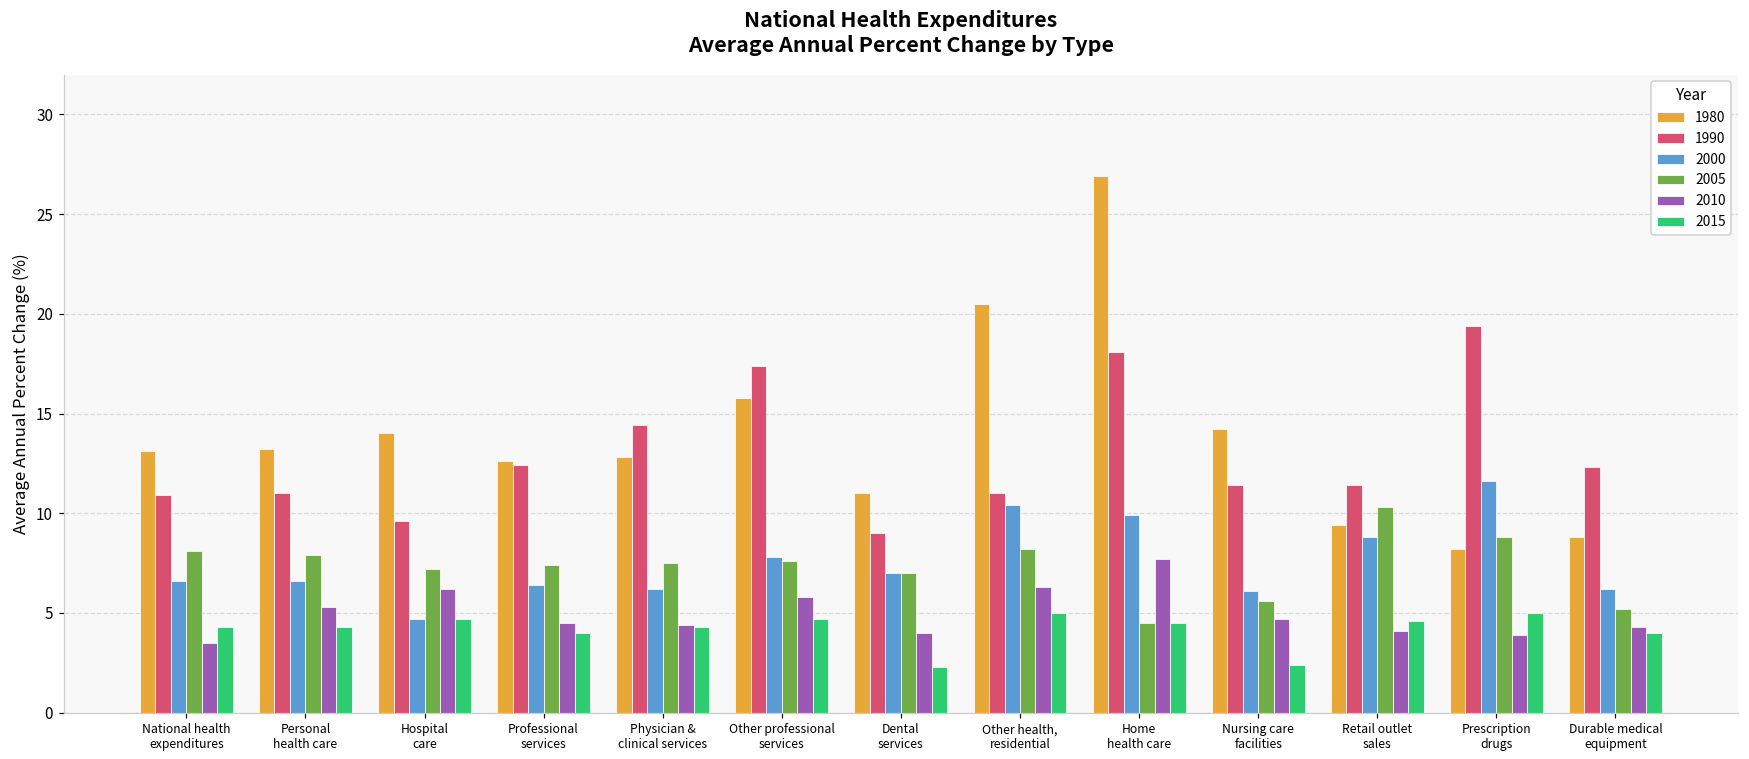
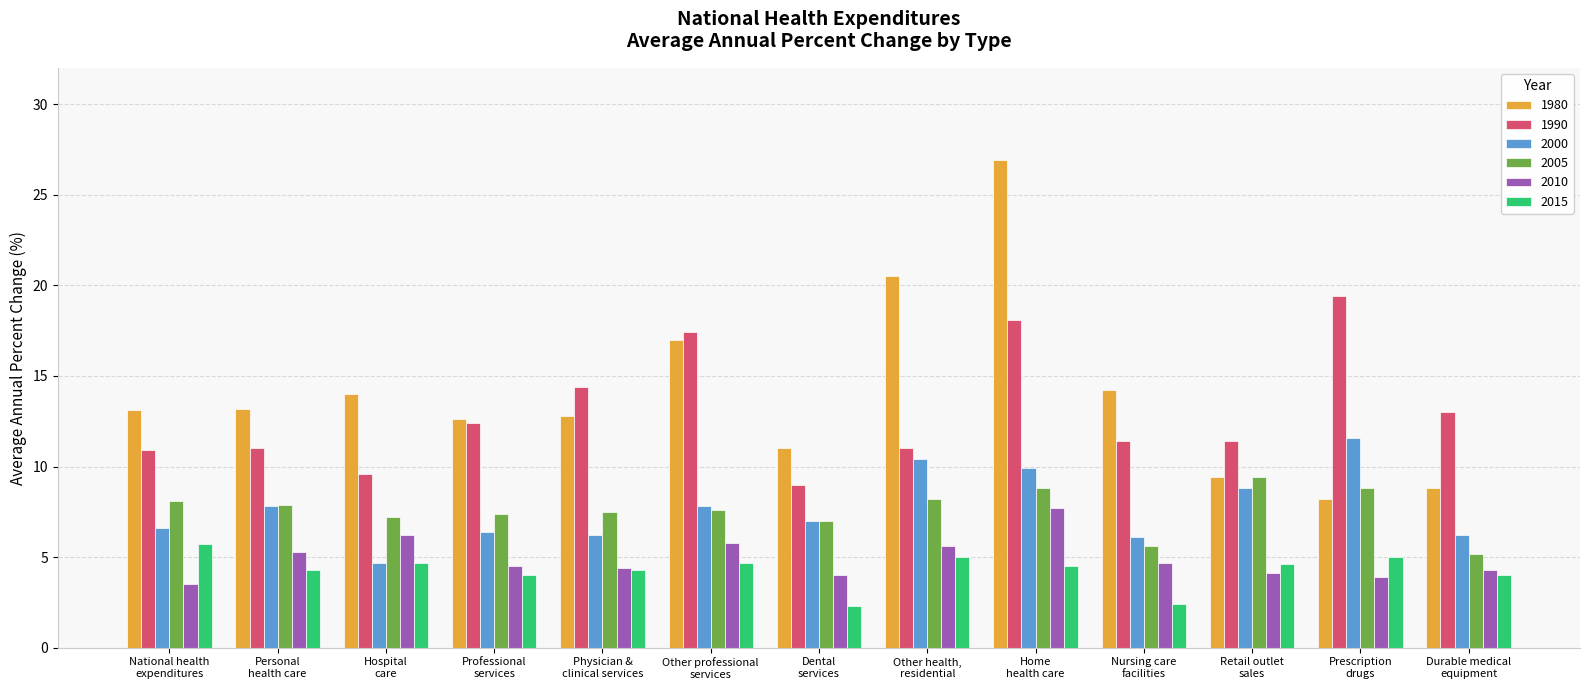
2015, National health expenditures: 4.3 -> 5.7
2000, Personal health care: 6.6 -> 7.8
1980, Other professional services: 15.8 -> 17.0
2010, Other health, residential: 6.3 -> 5.6
2005, Home health care: 4.5 -> 8.8
2005, Retail outlet sales: 10.3 -> 9.4
1990, Durable medical equipment: 12.3 -> 13.0
